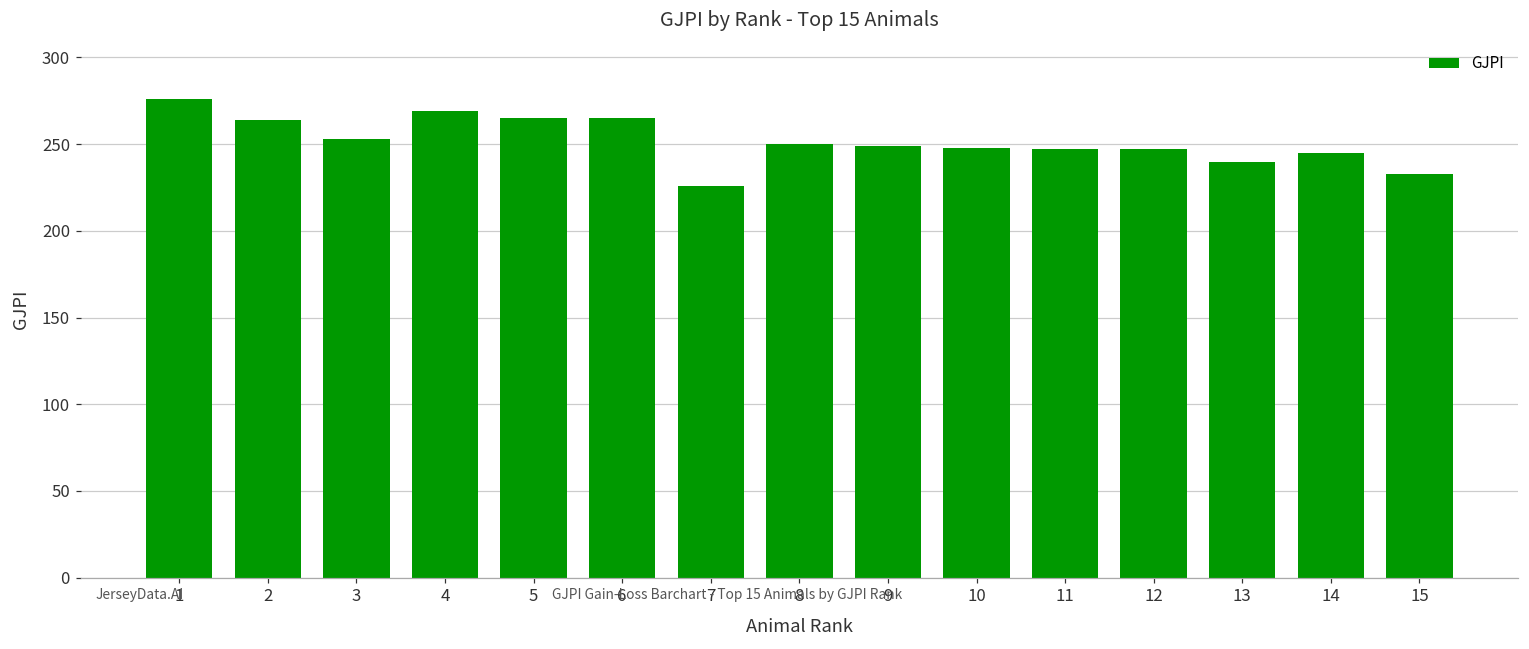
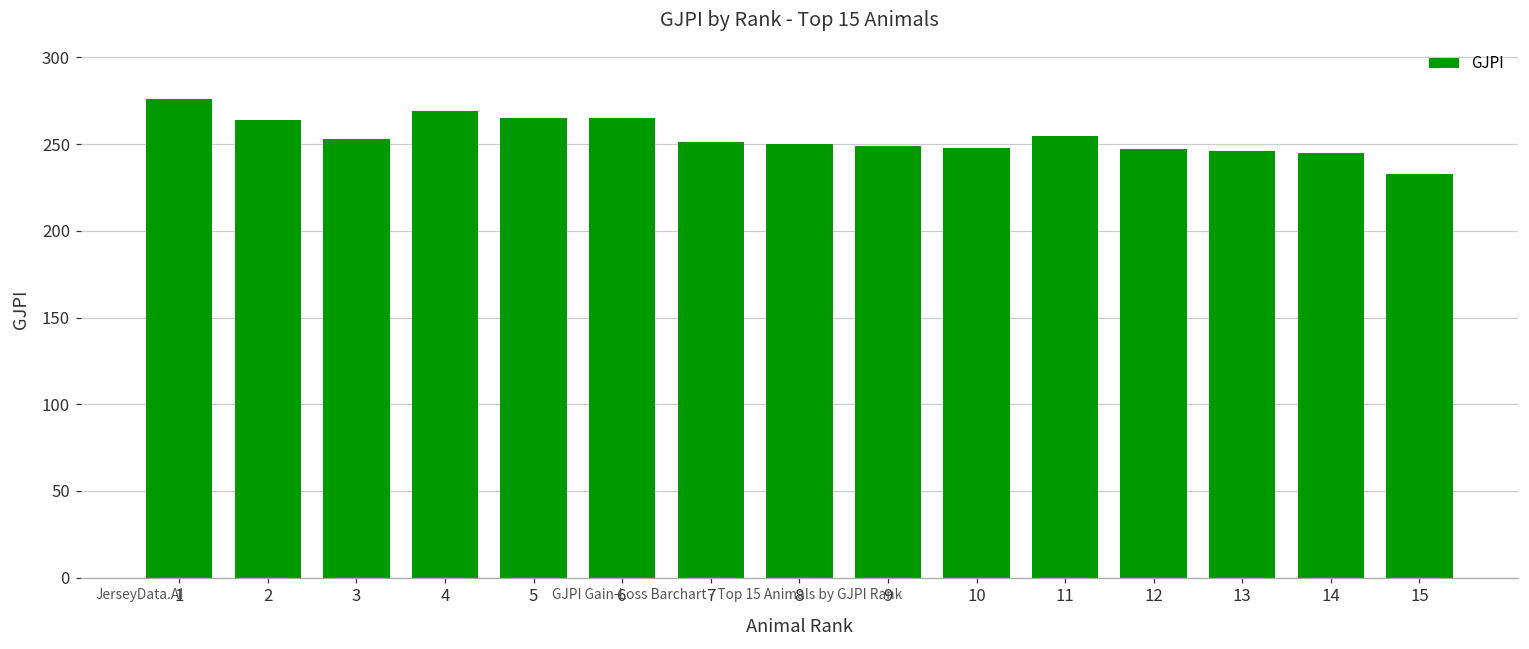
7: 226 -> 251
11: 247 -> 255
13: 240 -> 246
